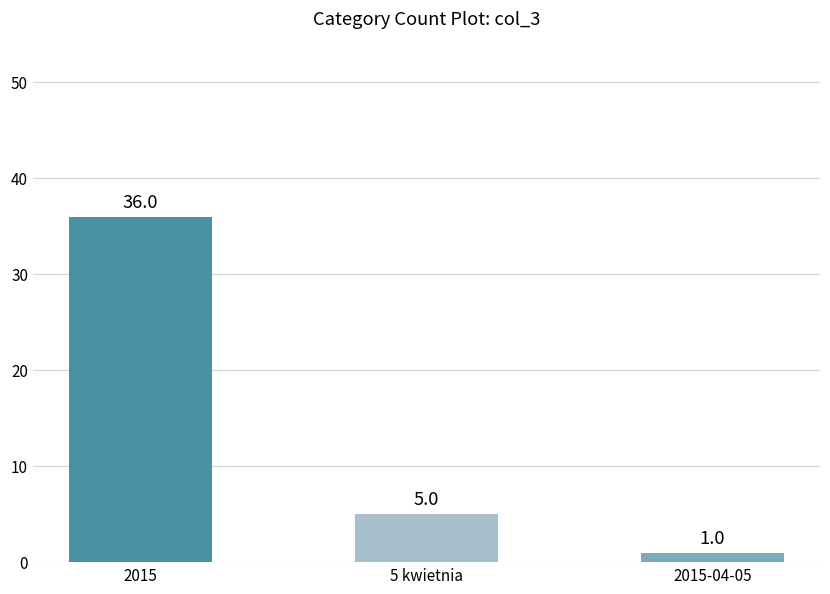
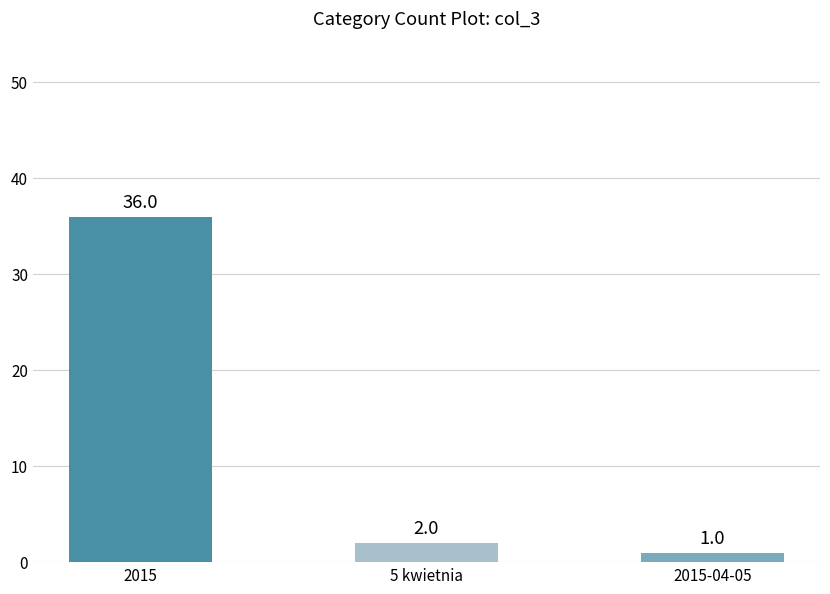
5 kwietnia: 5.0 -> 2.0
